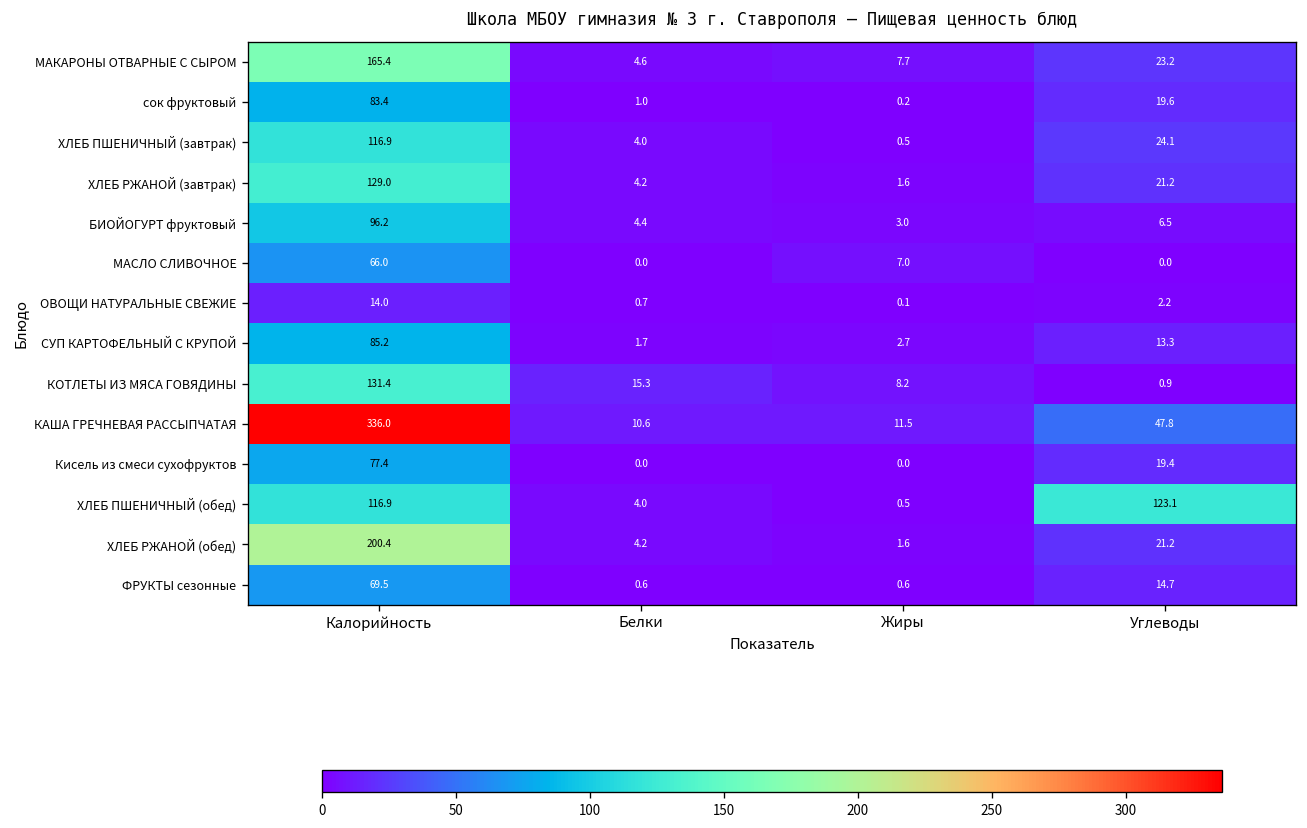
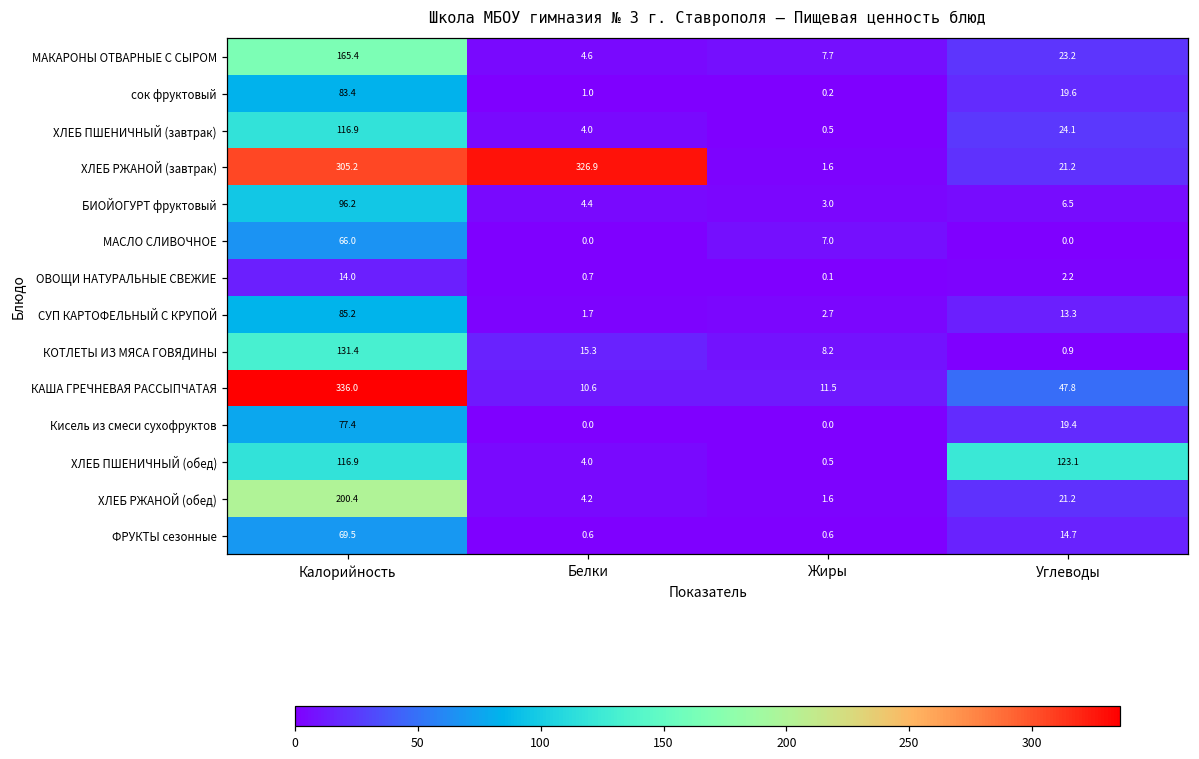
ХЛЕБ РЖАНОЙ (завтрак), Калорийность: 129.0 -> 305.2
ХЛЕБ РЖАНОЙ (завтрак), Белки: 4.2 -> 326.9
